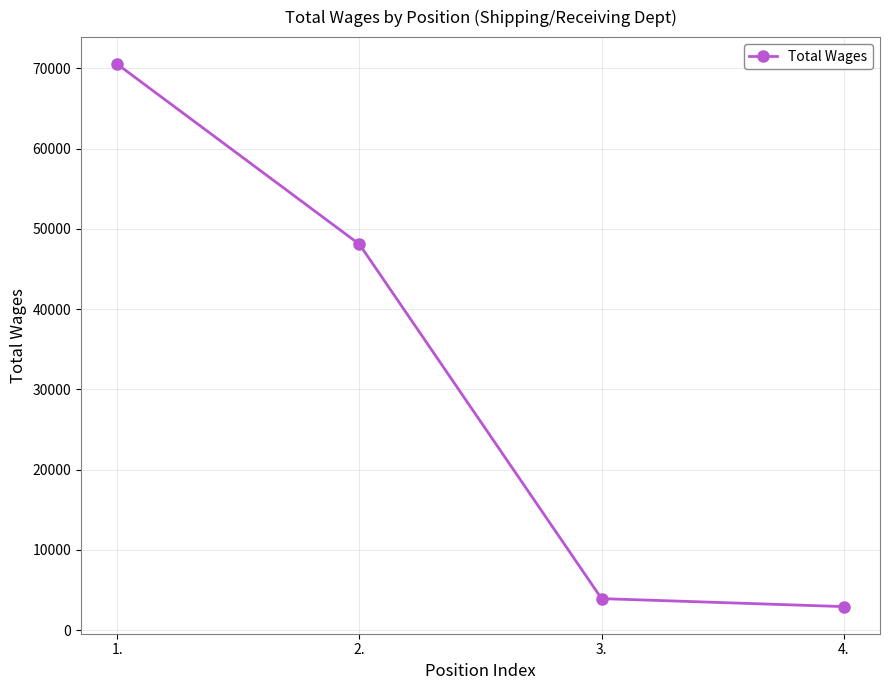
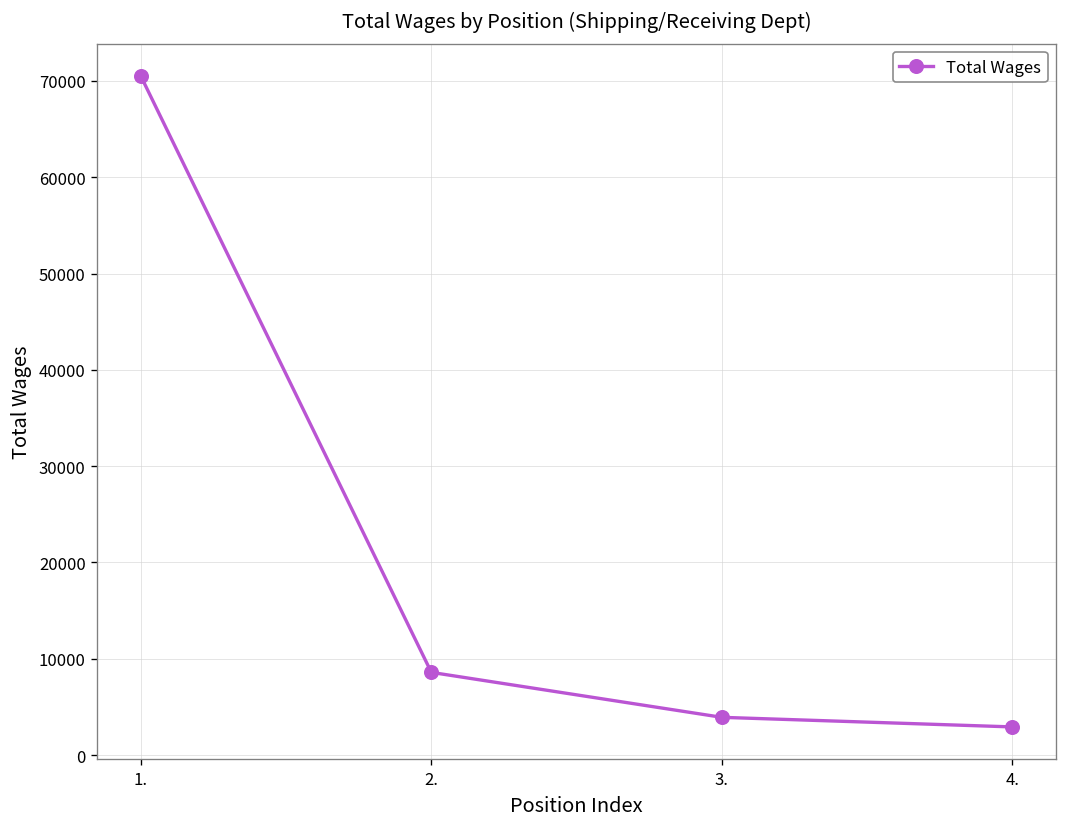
2.: 48000 -> 9000
